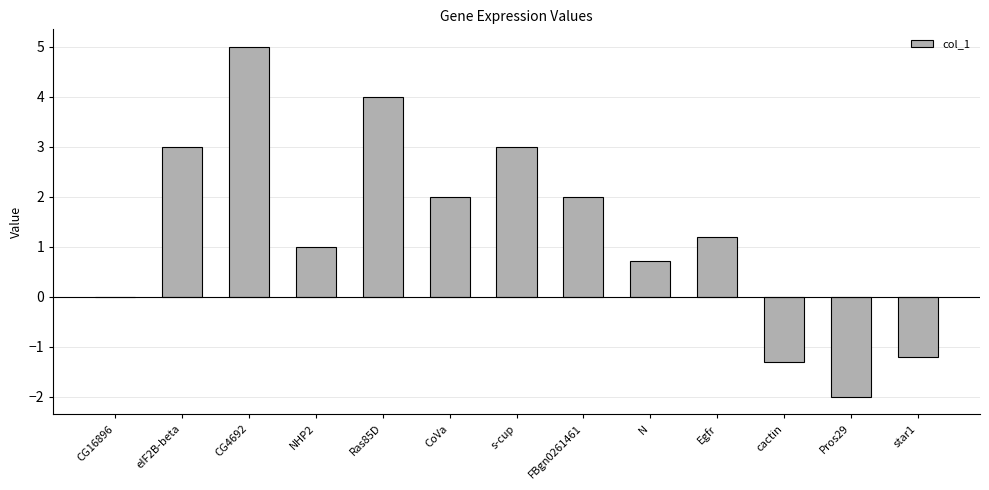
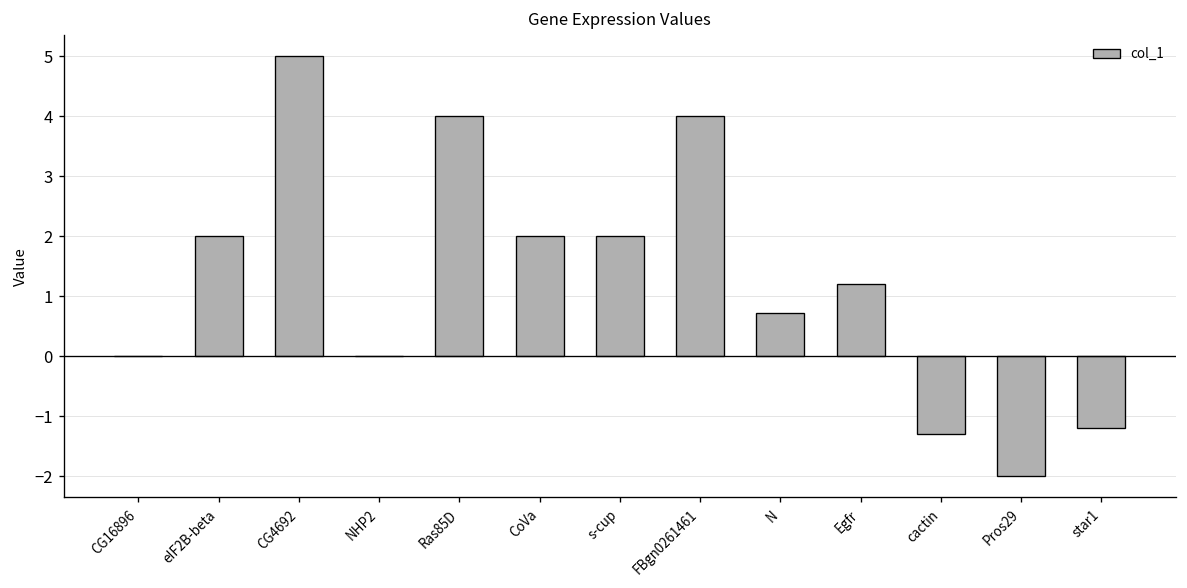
eIF2B-beta: 3 -> 2
NHP2: 1 -> 0
s-cup: 3 -> 2
FBgn0261461: 2 -> 4
